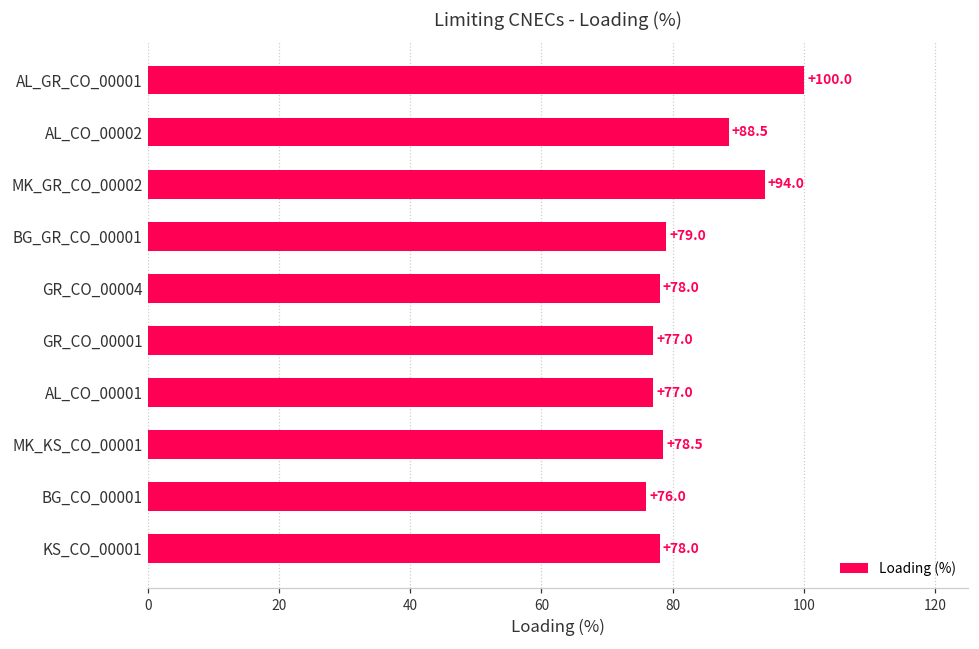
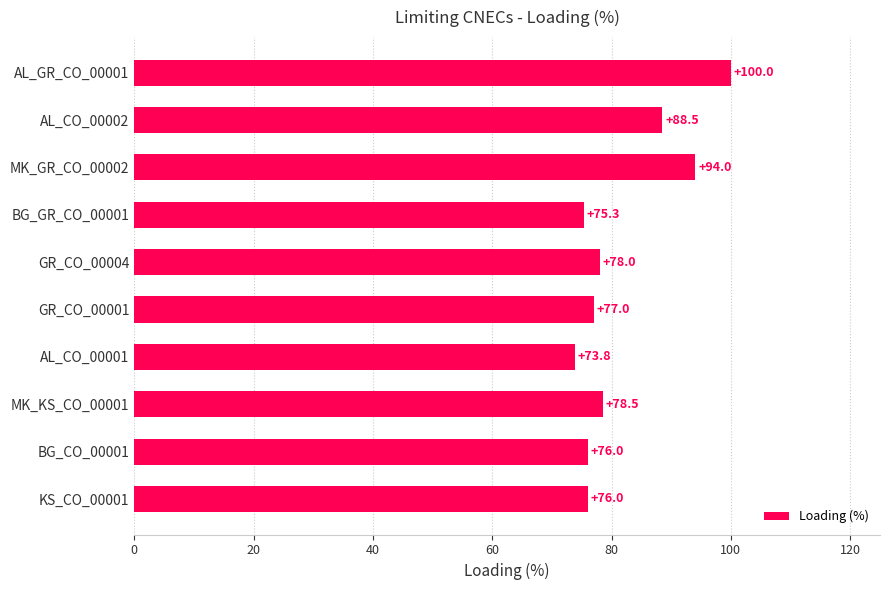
BG_GR_CO_00001: +79.0 -> +75.3
AL_CO_00001: +77.0 -> +73.8
KS_CO_00001: +78.0 -> +76.0
